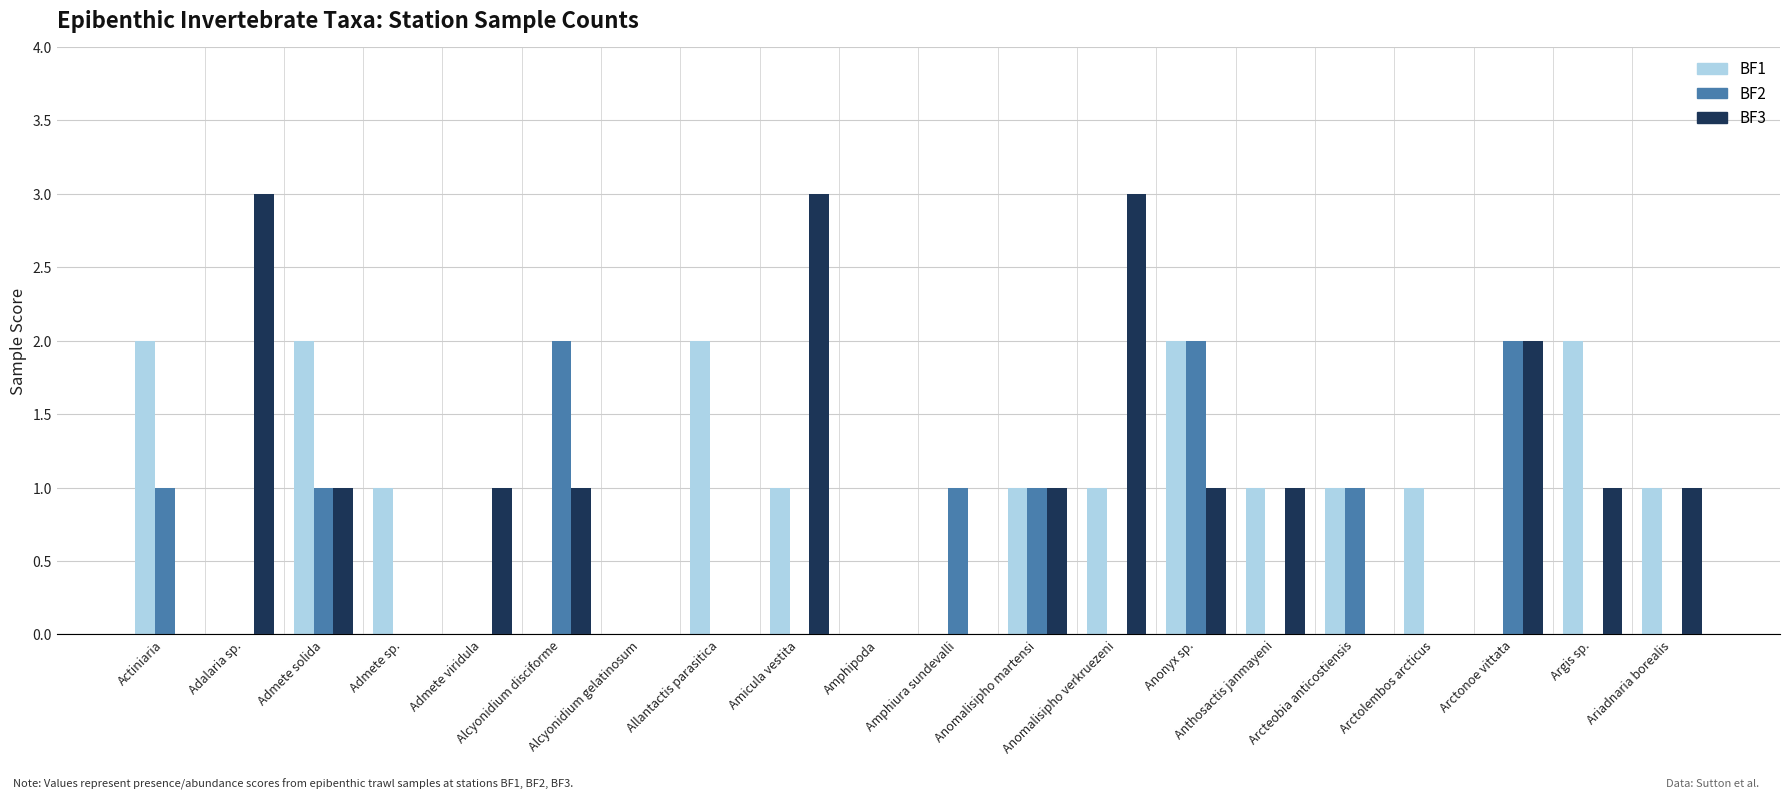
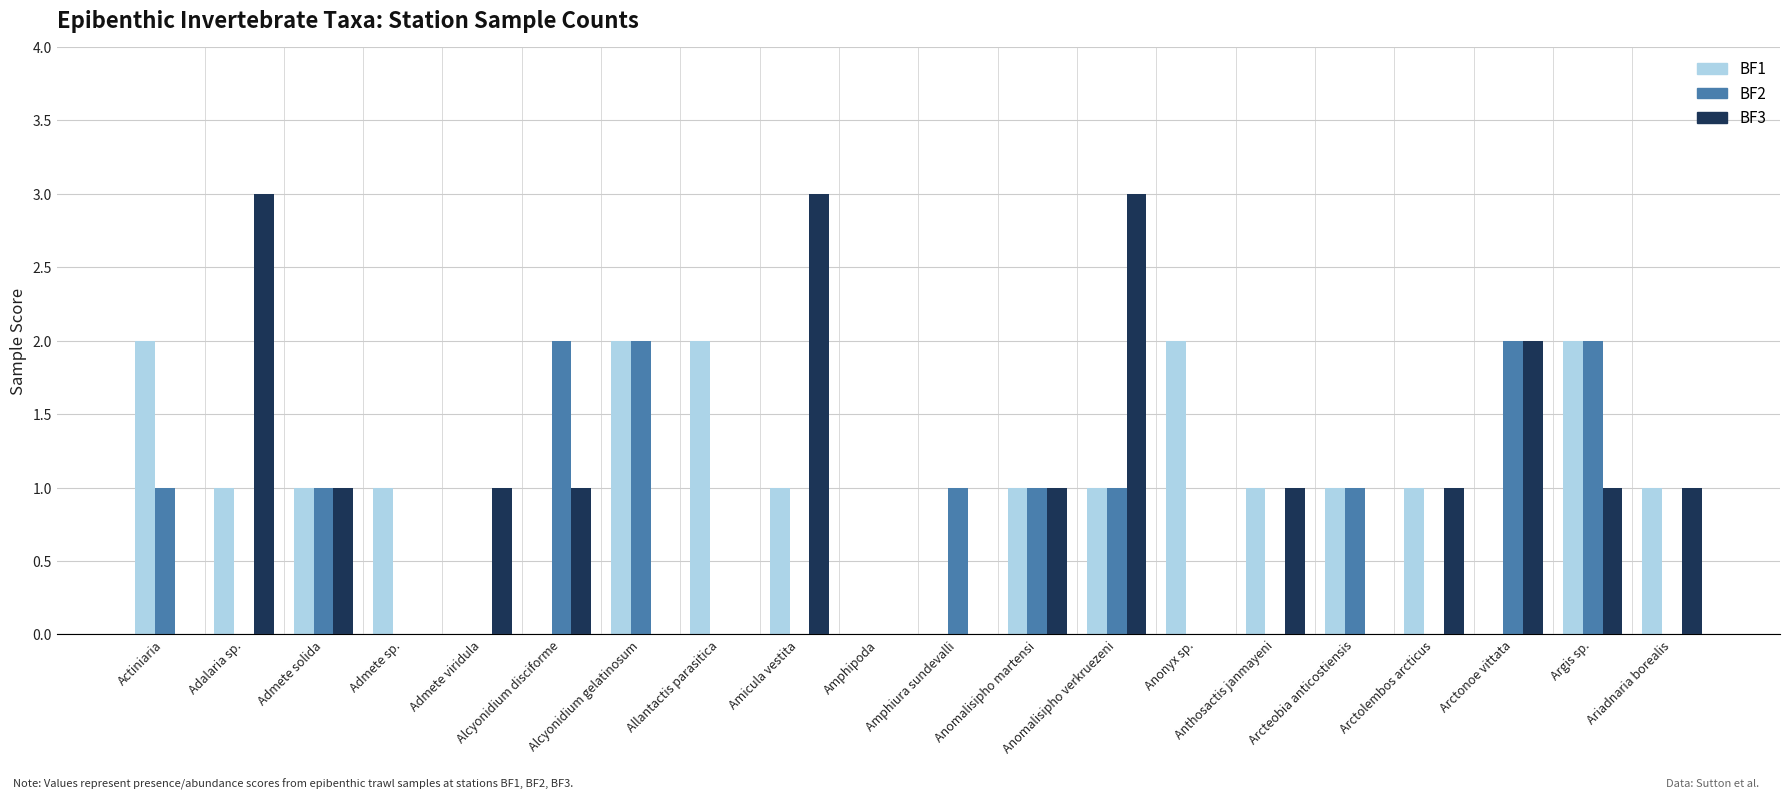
BF1, Adalaria sp.: 0 -> 1
BF1, Admete solida: 2 -> 1
BF1, Alcyonidium gelatinosum: 0 -> 2
BF2, Alcyonidium gelatinosum: 0 -> 2
BF2, Anomalisipho verkruezeni: 0 -> 1
BF2, Anonyx sp.: 2 -> 0
BF3, Anonyx sp.: 1 -> 0
BF3, Arctolembos arcticus: 0 -> 1
BF2, Argis sp.: 0 -> 2
